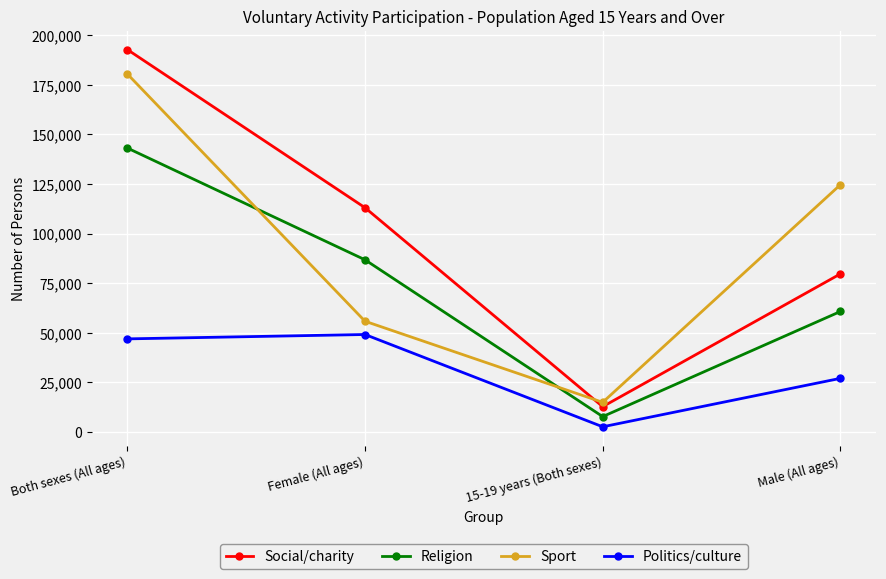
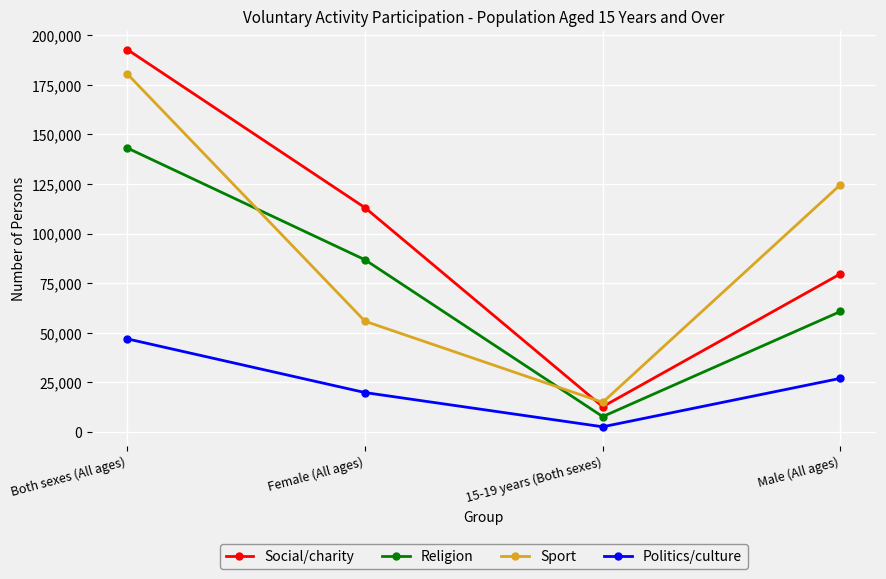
Politics/culture, Female (All ages): 49,000 -> 20,000
